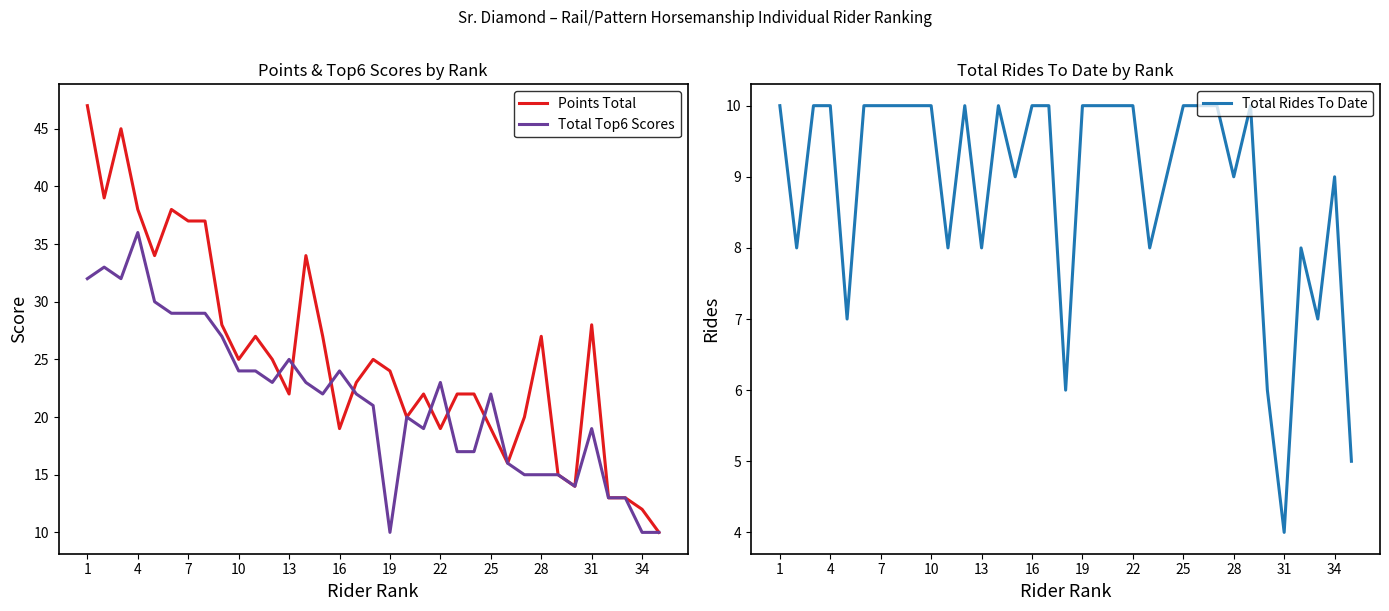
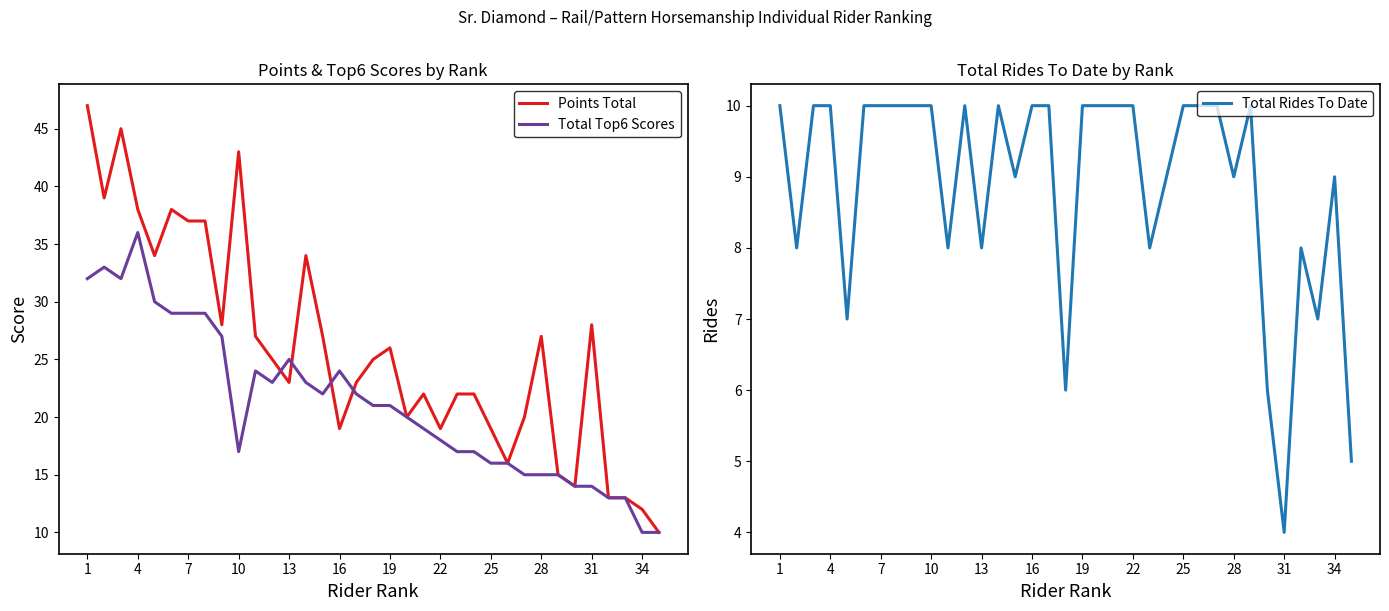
Points & Top6 Scores by Rank, Points Total, 10: 25 -> 43
Points & Top6 Scores by Rank, Total Top6 Scores, 10: 24 -> 17
Points & Top6 Scores by Rank, Points Total, 13: 22 -> 23
Points & Top6 Scores by Rank, Points Total, 19: 24 -> 26
Points & Top6 Scores by Rank, Total Top6 Scores, 19: 10 -> 21
Points & Top6 Scores by Rank, Total Top6 Scores, 22: 23 -> 18
Points & Top6 Scores by Rank, Total Top6 Scores, 25: 22 -> 16
Points & Top6 Scores by Rank, Total Top6 Scores, 31: 19 -> 14
